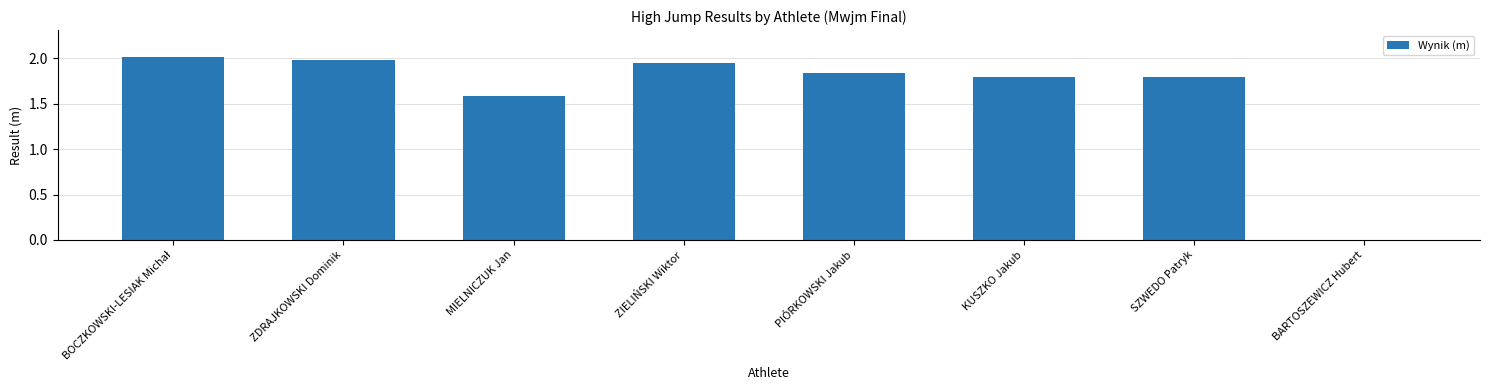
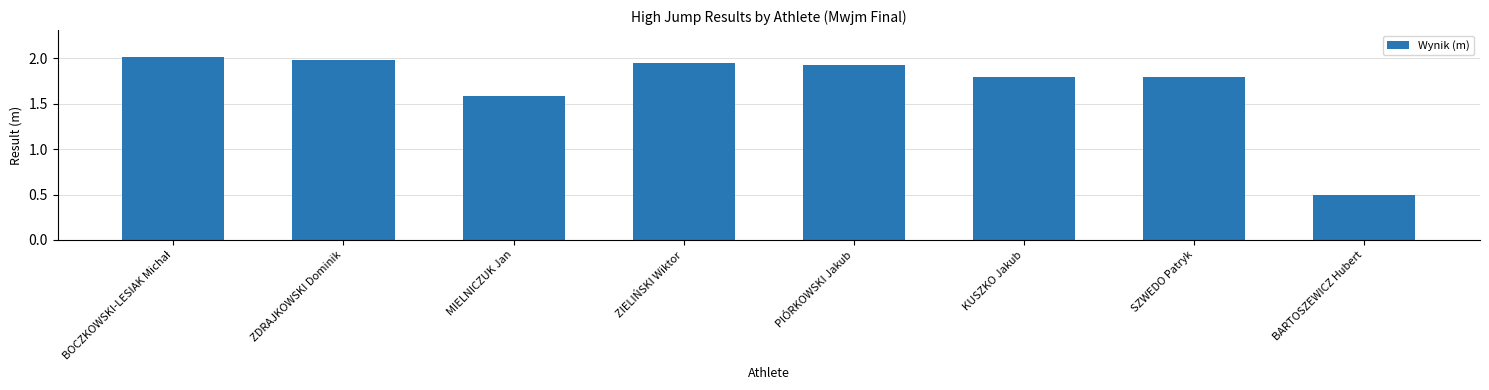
PIÓRKOWSKI Jakub: 1.8 -> 1.9
BARTOSZEWICZ Hubert: 0.0 -> 0.5
